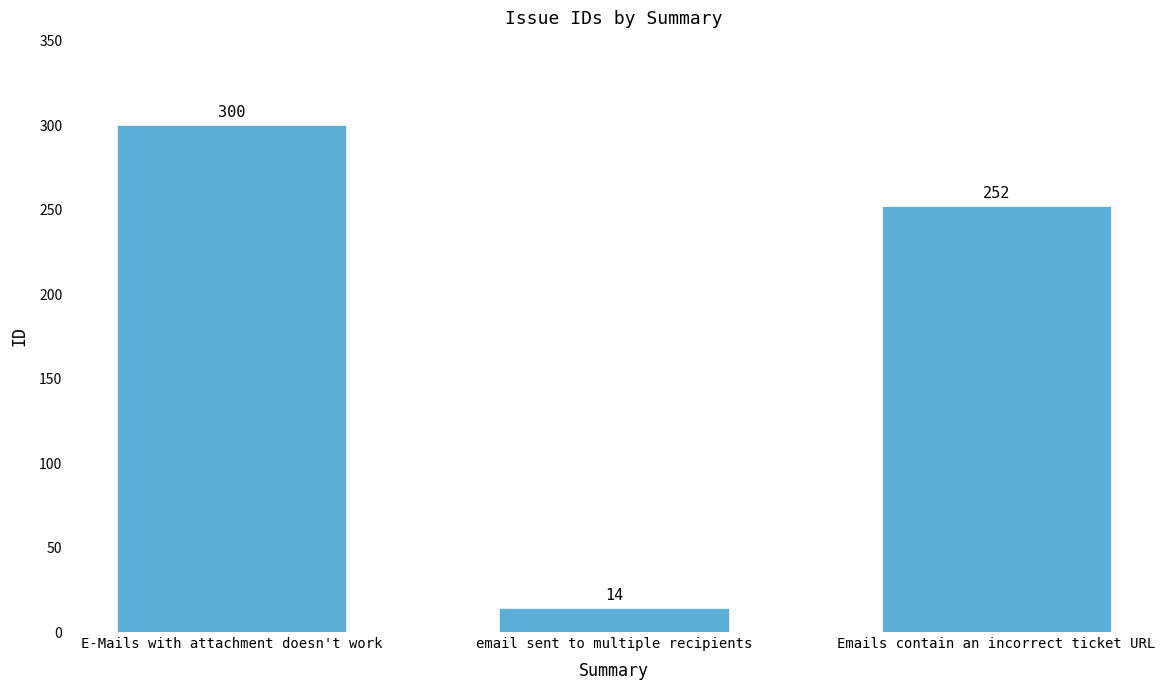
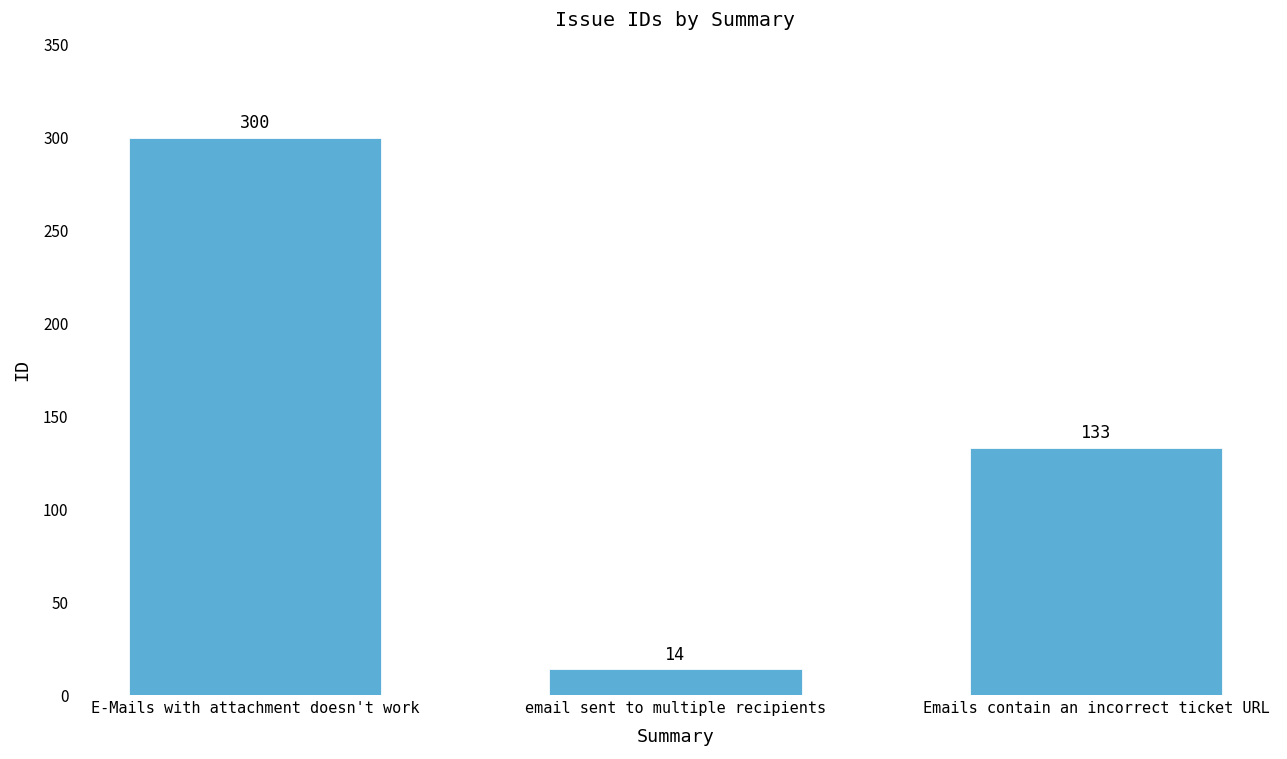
Emails contain an incorrect ticket URL: 252 -> 133
